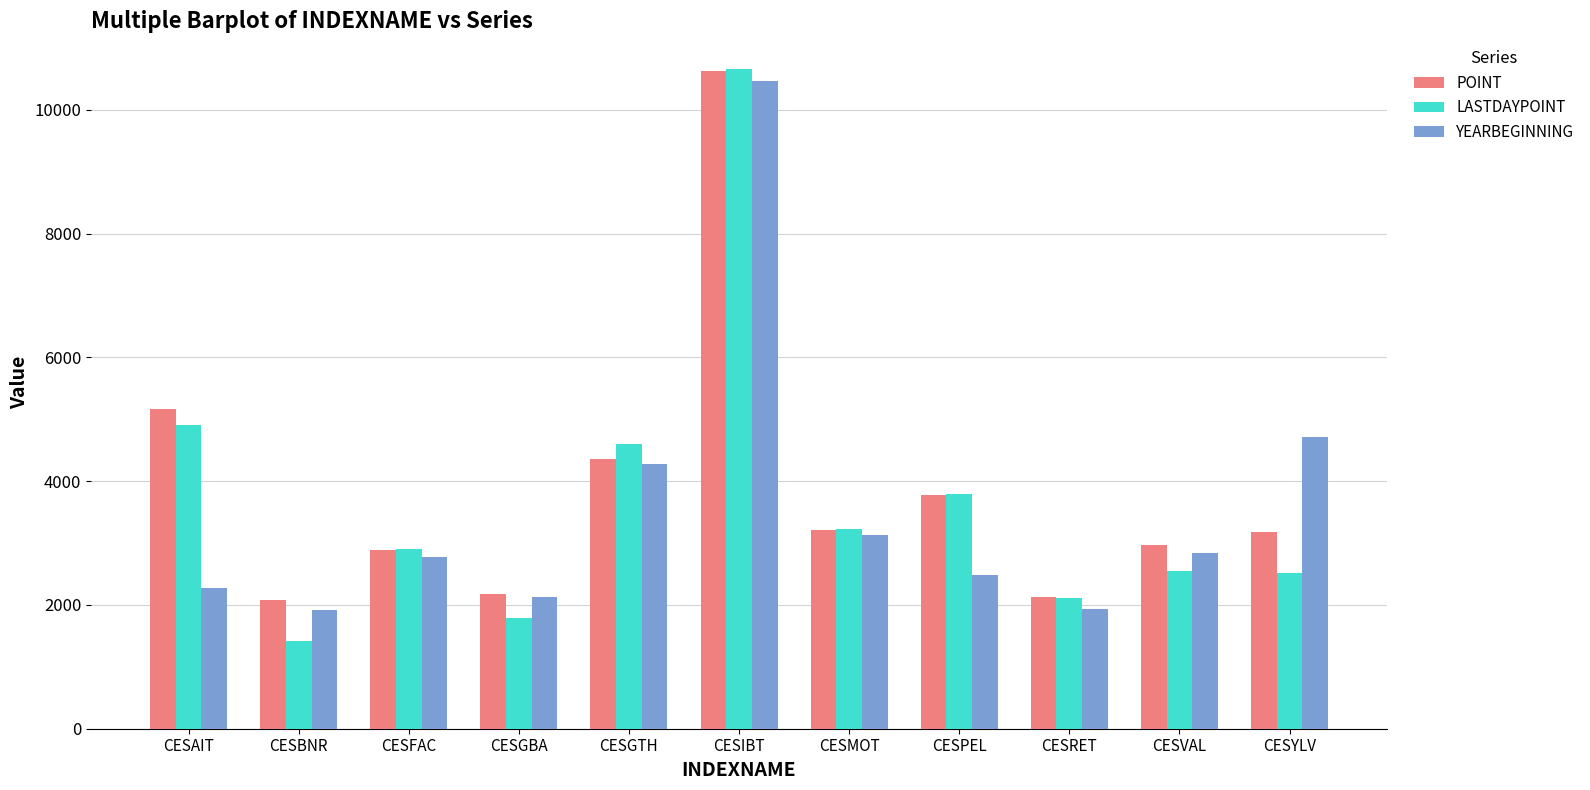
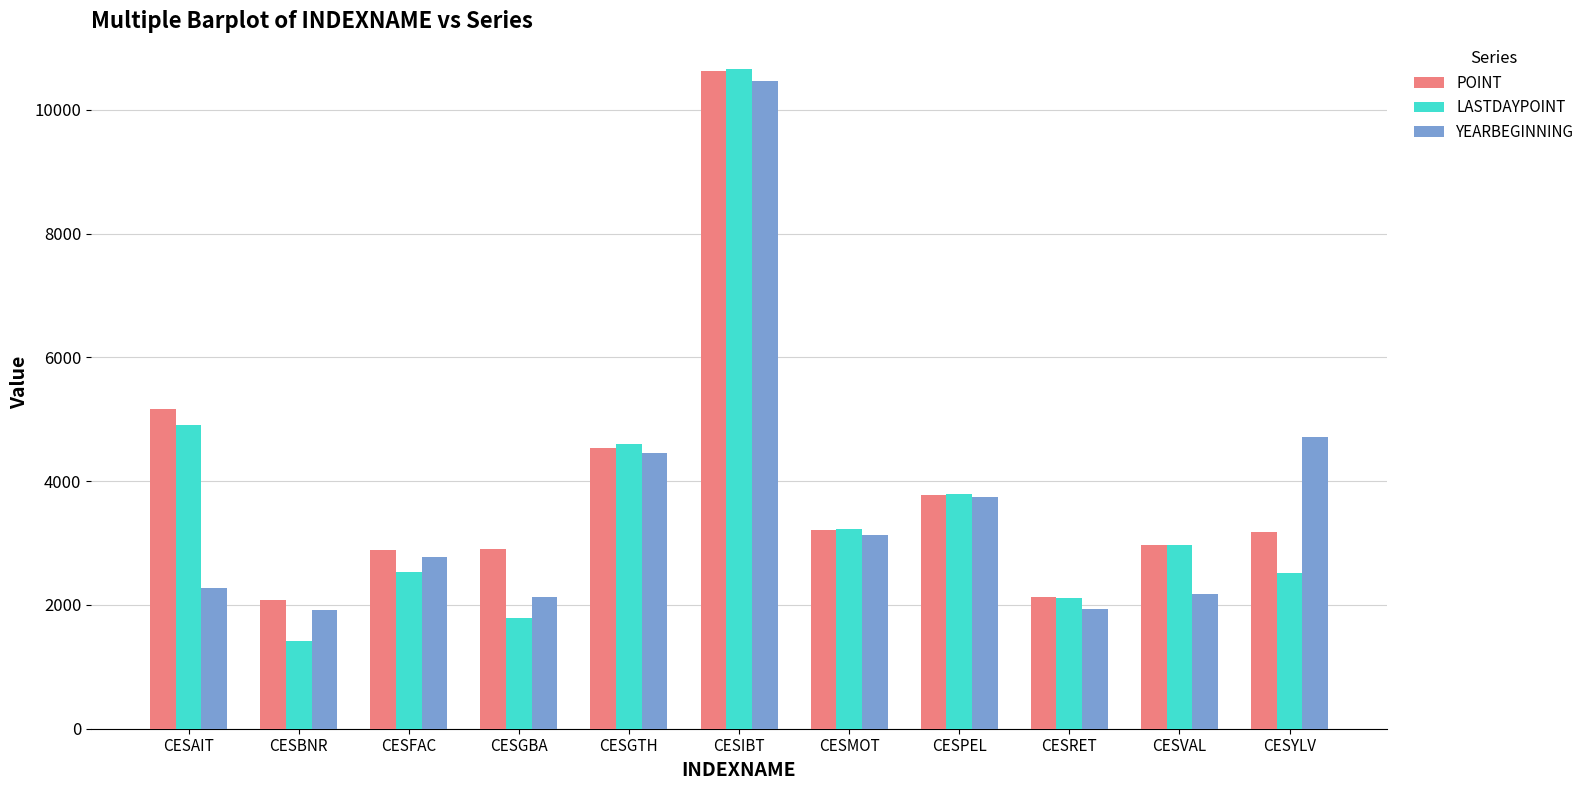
LASTDAYPOINT, CESFAC: 2900 -> 2500
POINT, CESGBA: 2200 -> 2900
POINT, CESGTH: 4400 -> 4500
YEARBEGINNING, CESGTH: 4300 -> 4500
YEARBEGINNING, CESPEL: 2500 -> 3700
LASTDAYPOINT, CESVAL: 2600 -> 3000
YEARBEGINNING, CESVAL: 2800 -> 2200
